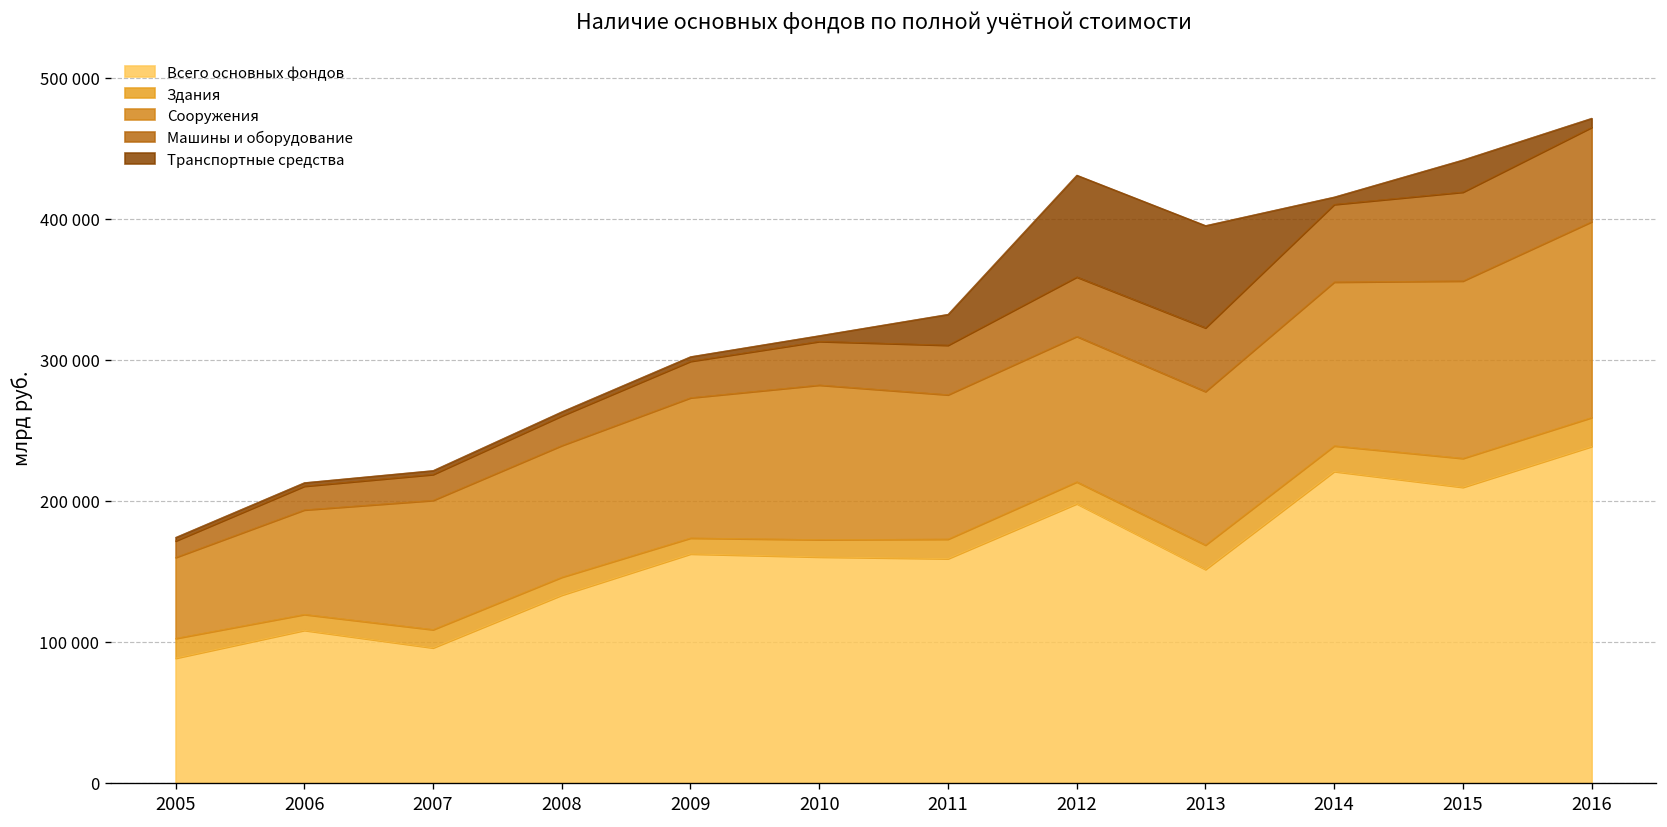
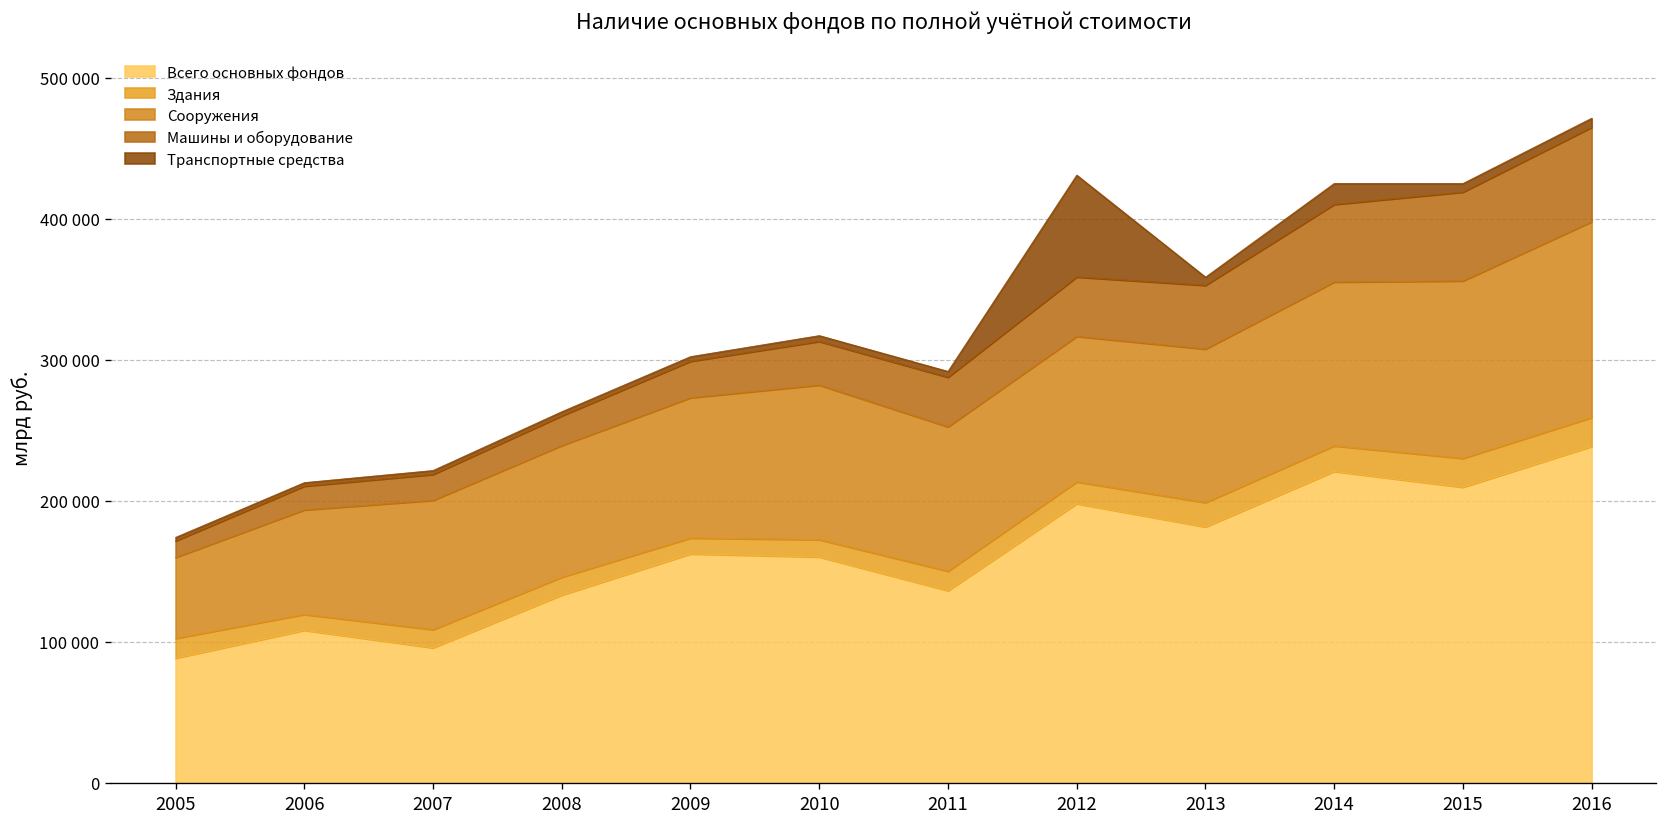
Всего основных фондов, 2011: 159000 -> 136000
Транспортные средства, 2011: 22000 -> 4000
Всего основных фондов, 2013: 151000 -> 182000
Транспортные средства, 2013: 72000 -> 6000
Транспортные средства, 2014: 5000 -> 15000
Транспортные средства, 2015: 23000 -> 6000
